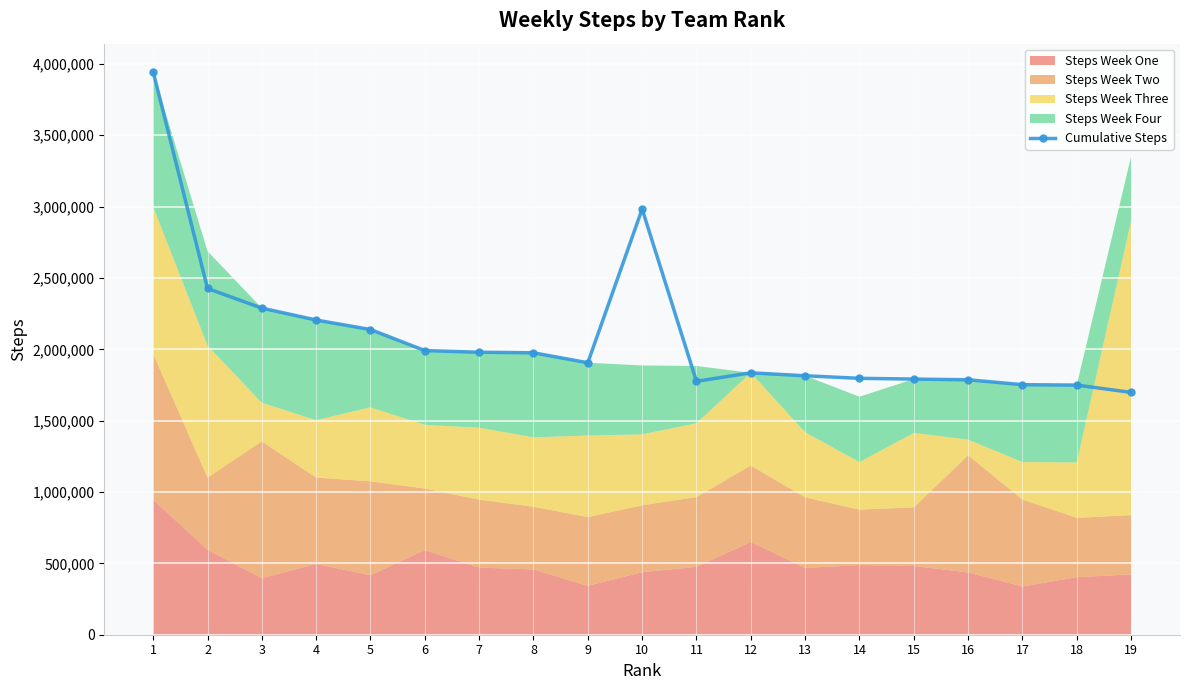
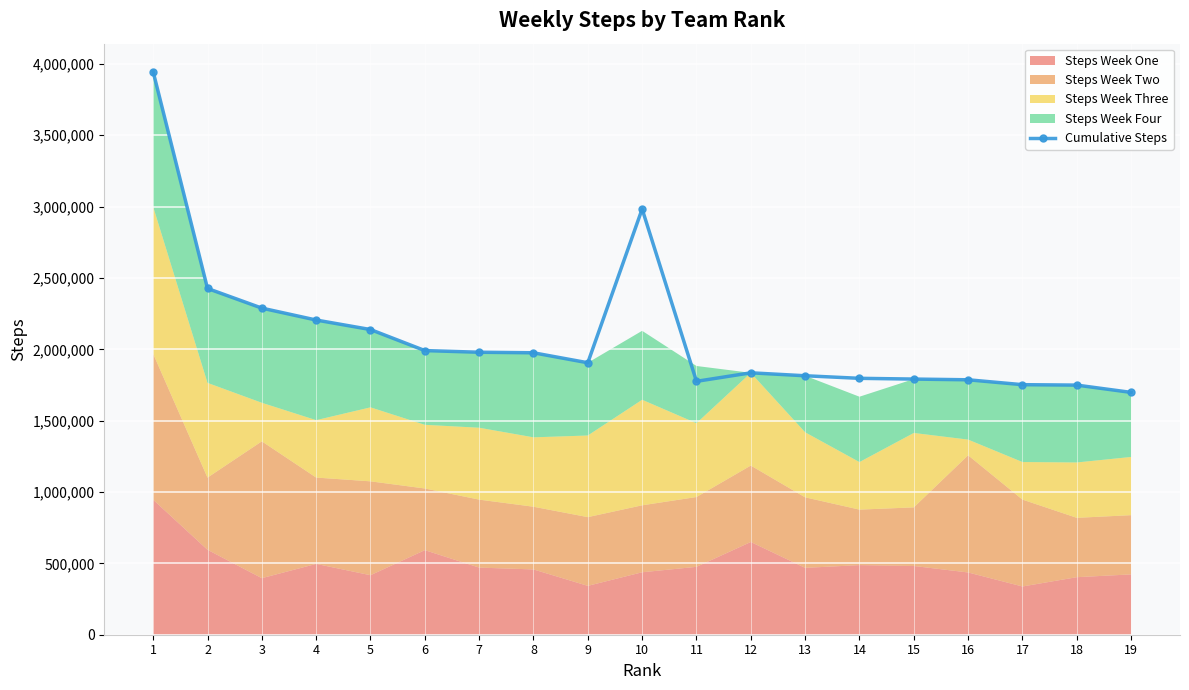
Steps Week Three, 2: 930,000 -> 660,000
Steps Week Three, 10: 500,000 -> 740,000
Steps Week Three, 19: 2,060,000 -> 410,000
